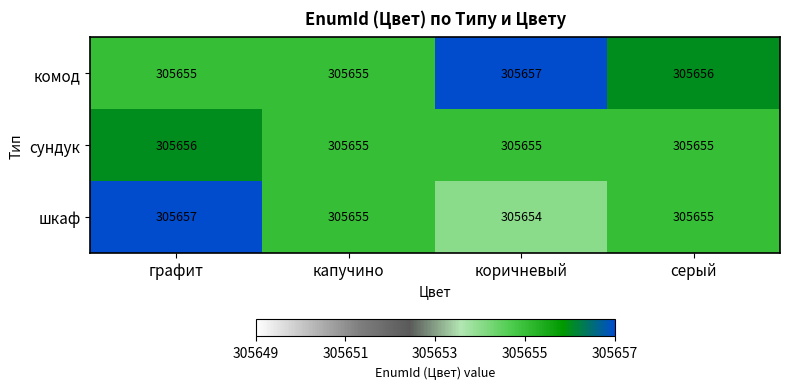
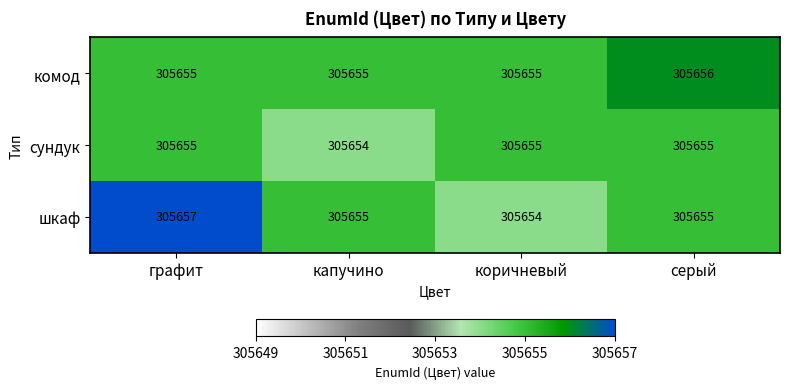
комод, коричневый: 305657 -> 305655
сундук, графит: 305656 -> 305655
сундук, капучино: 305655 -> 305654
